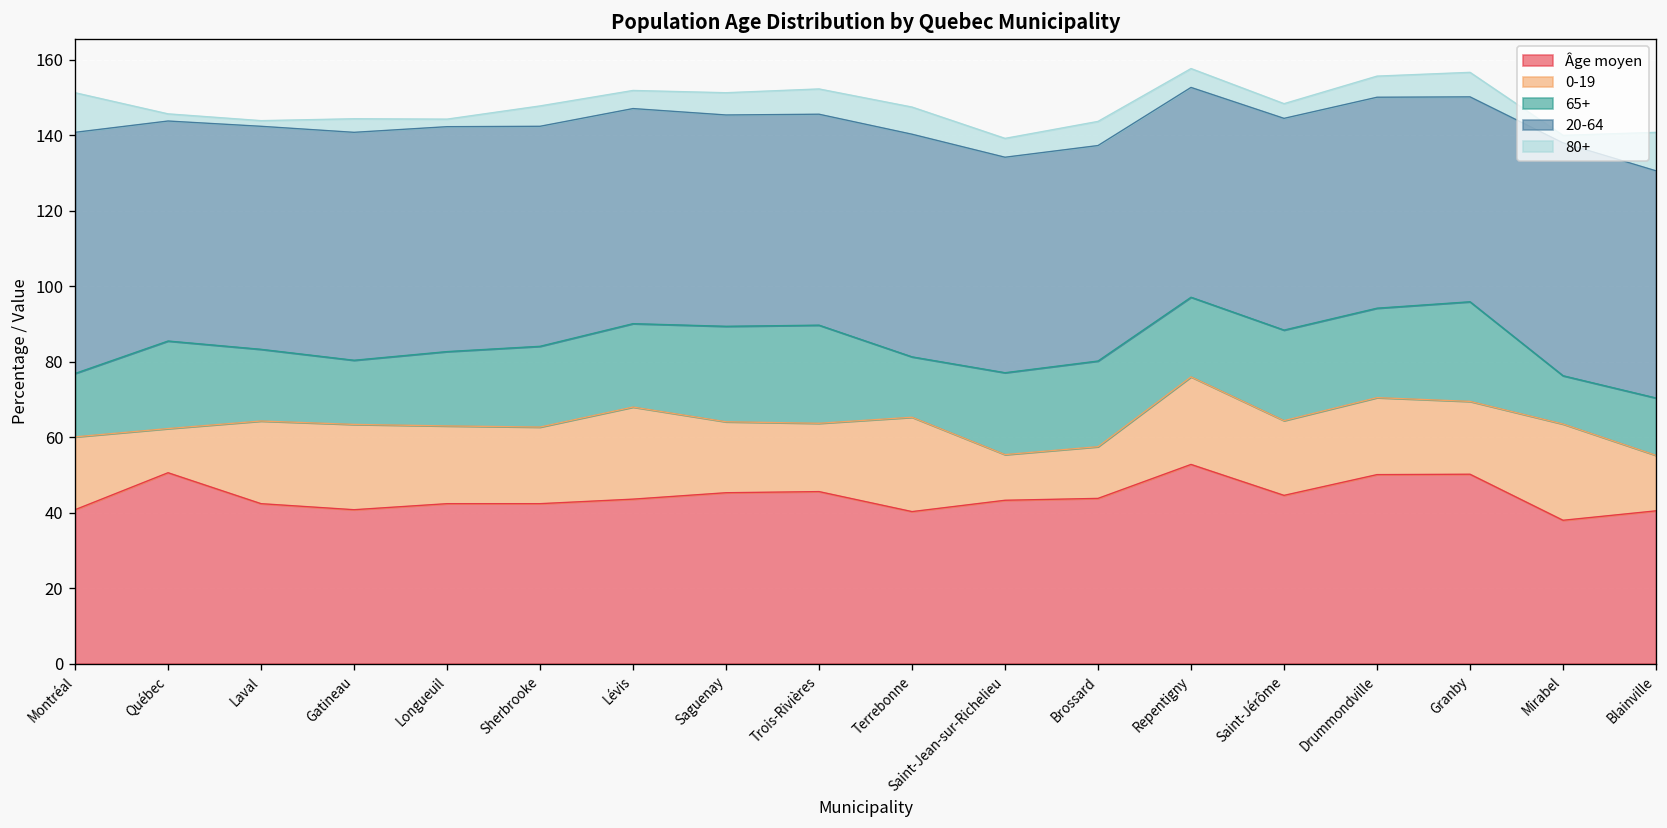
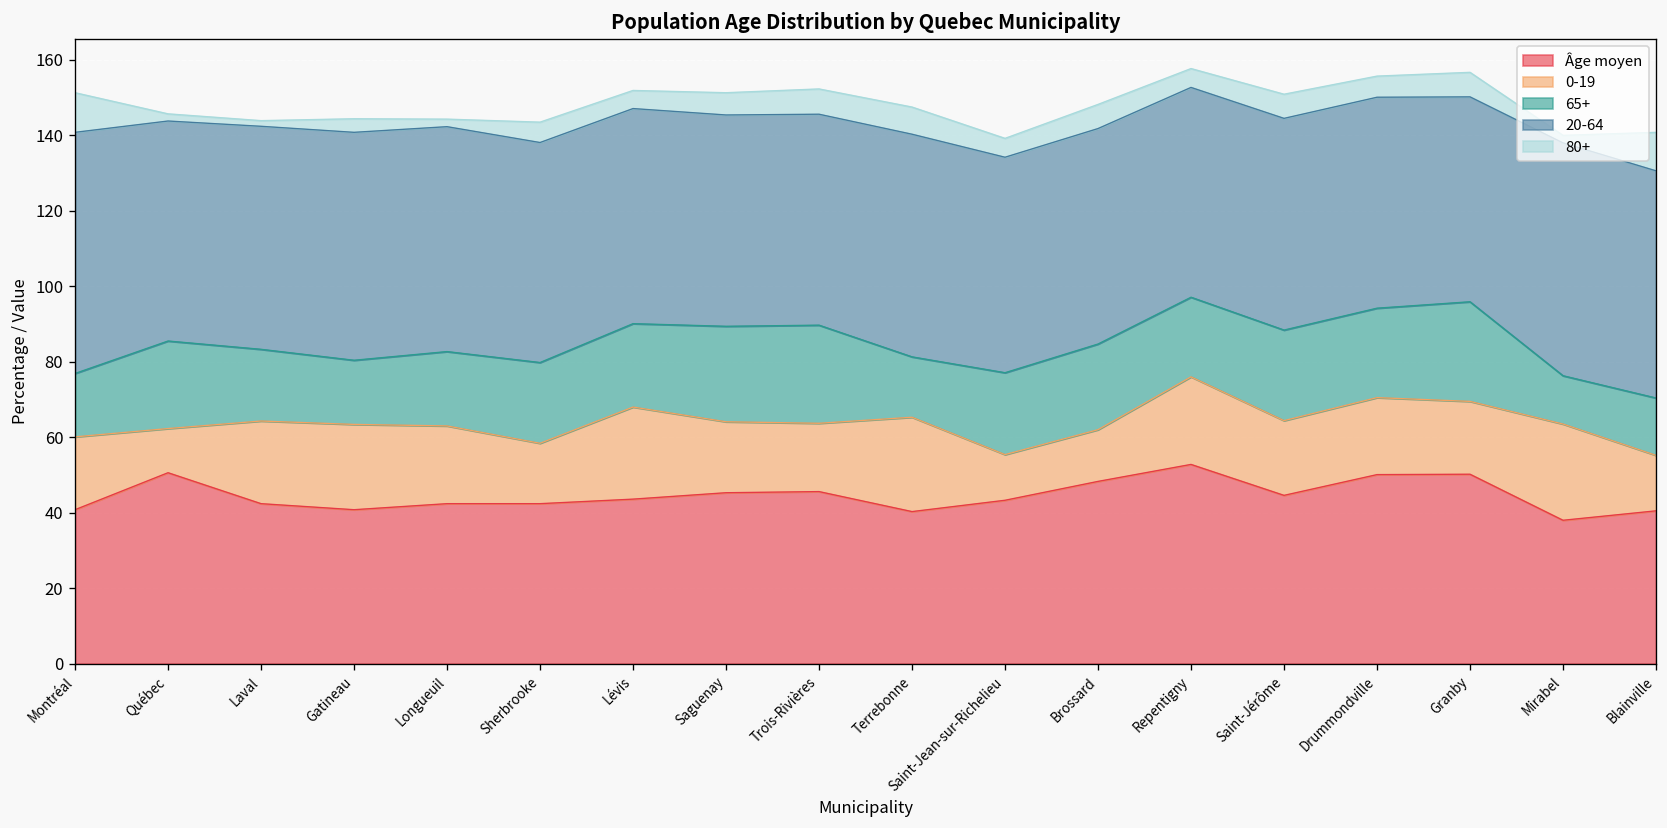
0-19, Sherbrooke: 20 -> 16
Âge moyen, Brossard: 44 -> 48
80+, Saint-Jérôme: 4 -> 6
